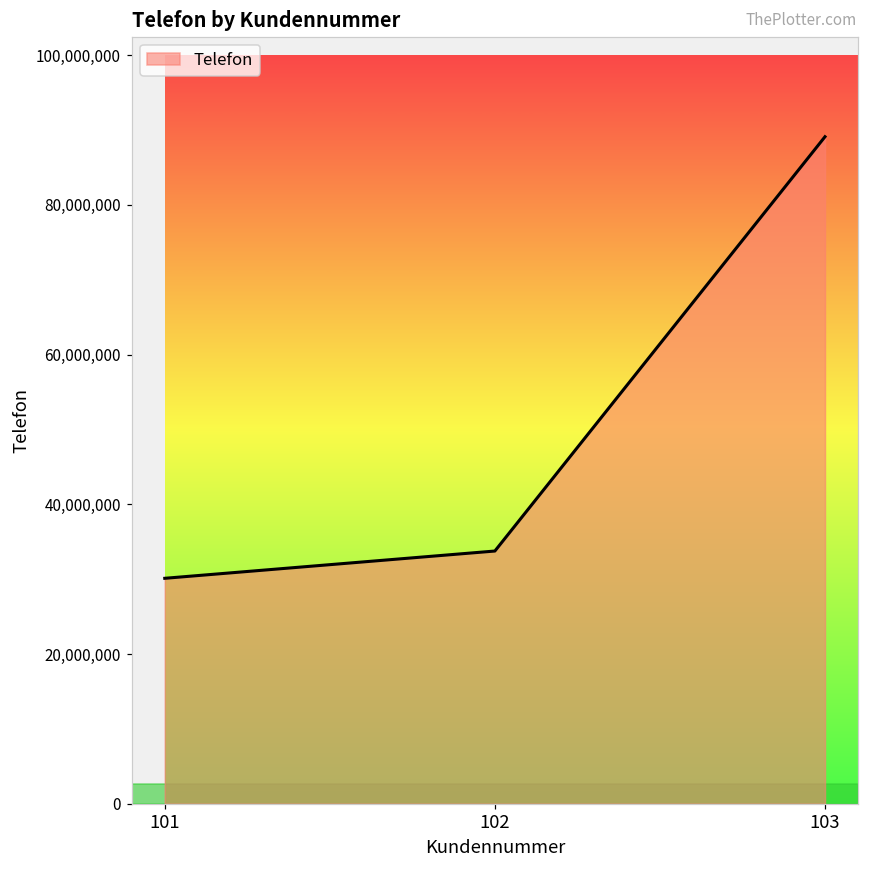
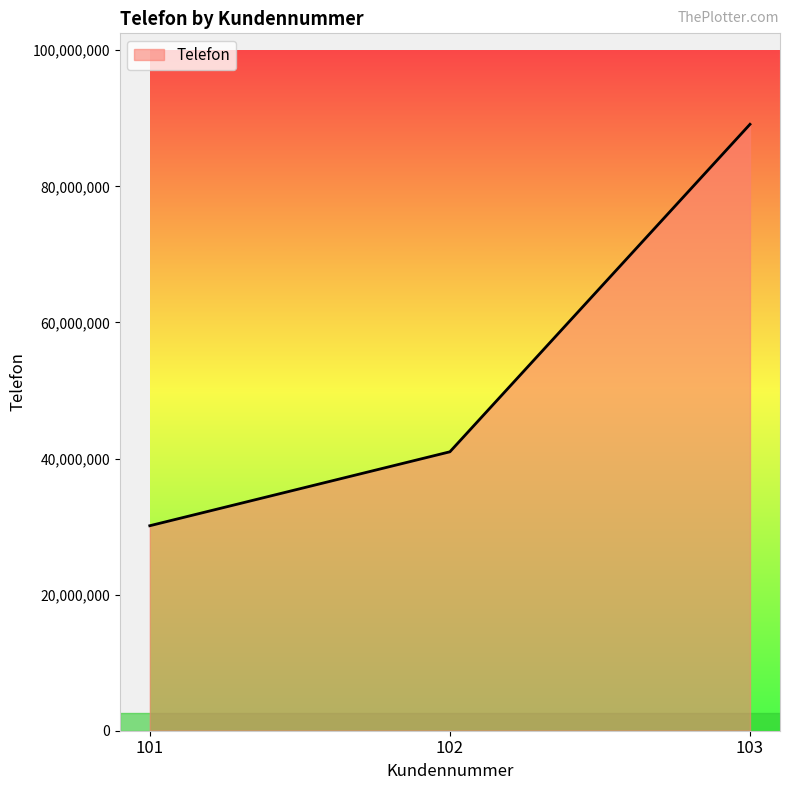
102: 34,000,000 -> 41,000,000
